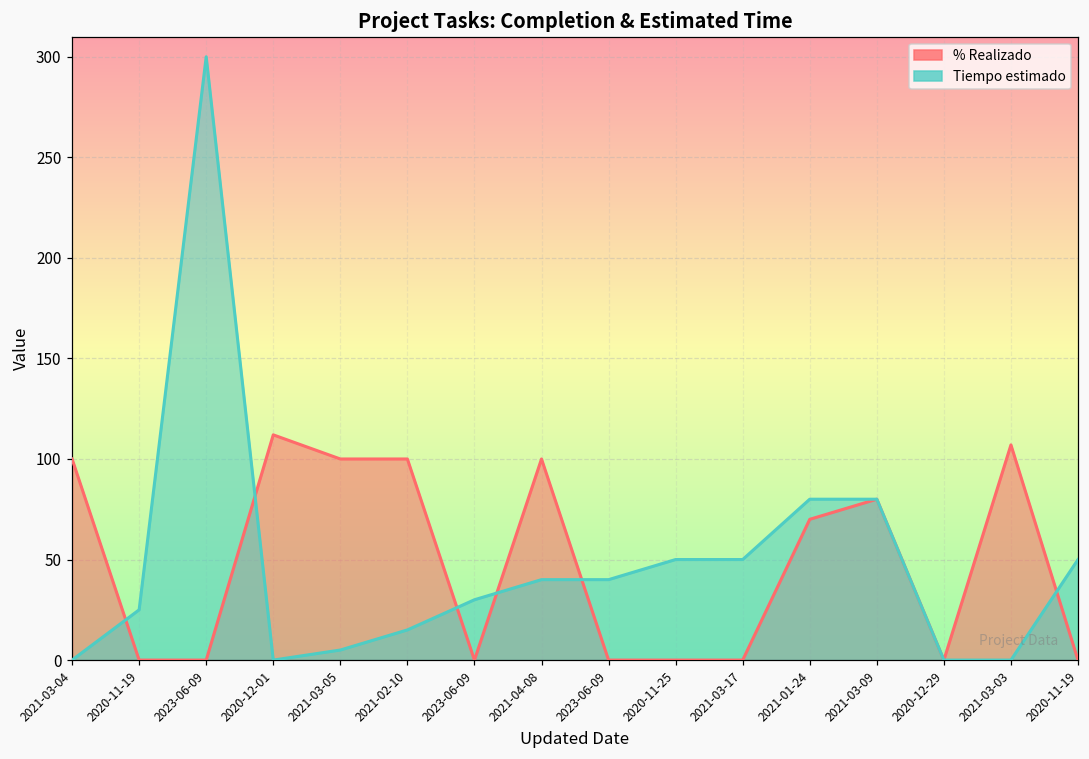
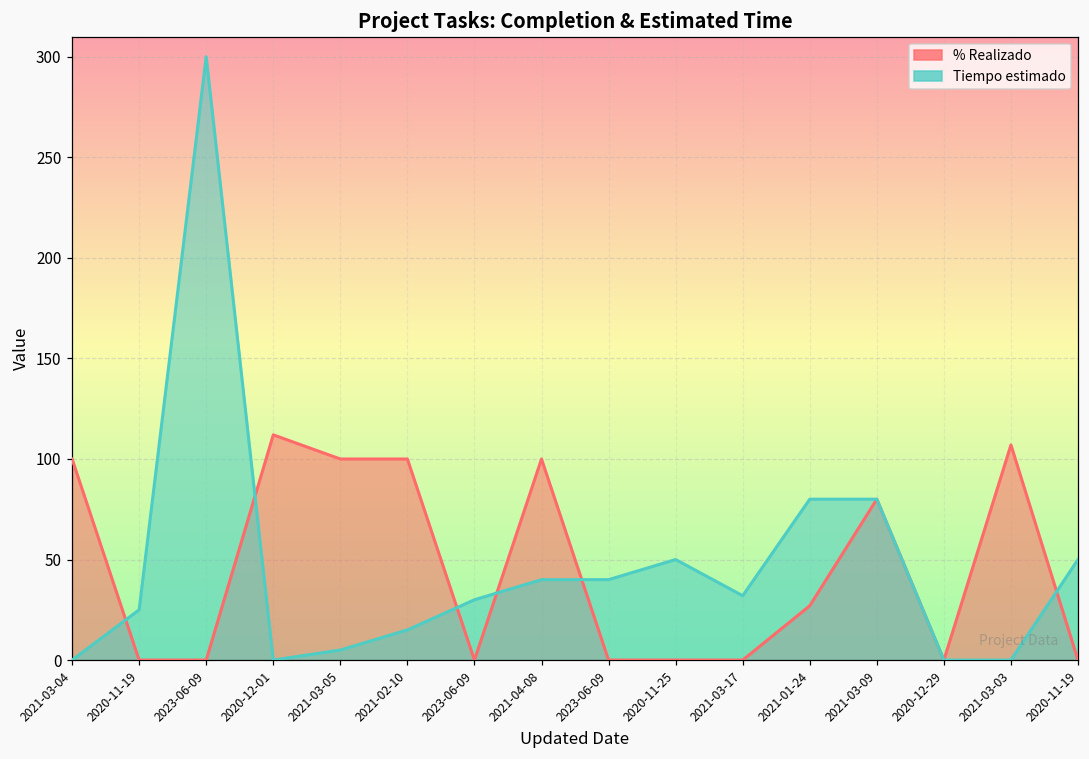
Tiempo estimado, 2021-03-17: 50 -> 32
% Realizado, 2021-01-24: 70 -> 27
